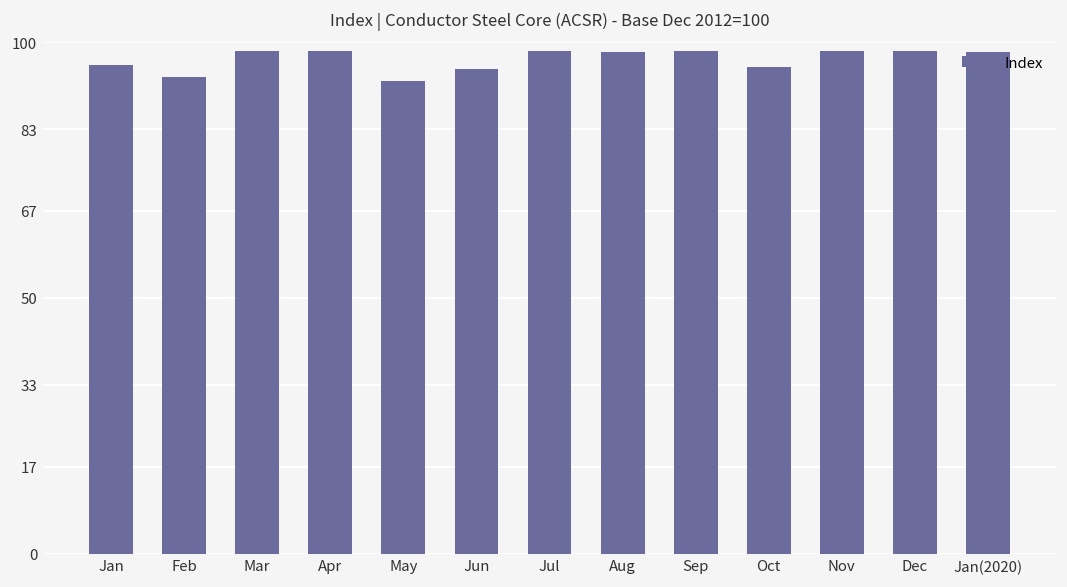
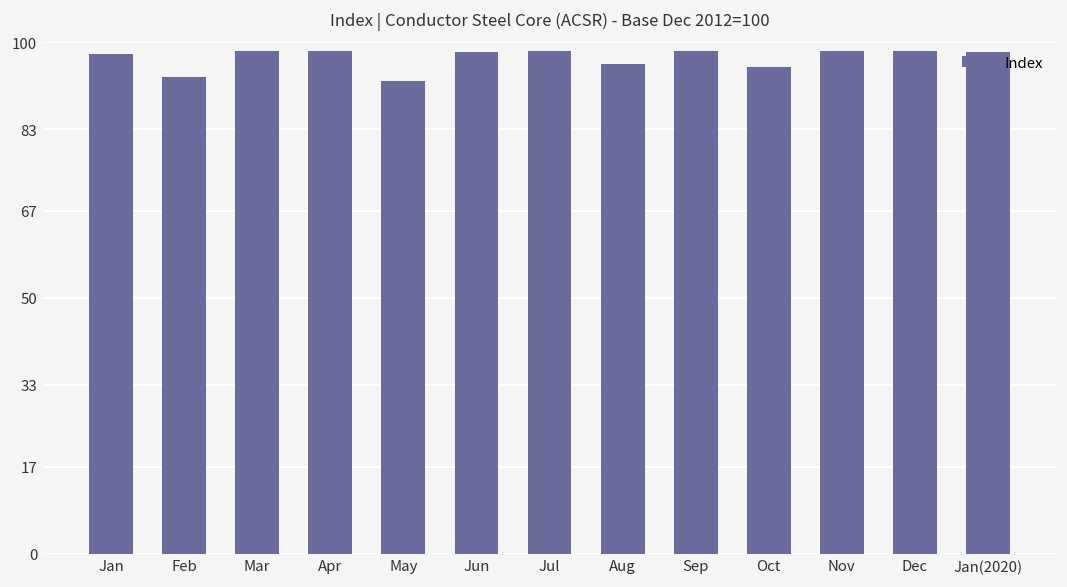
Jan: 96 -> 98
Jun: 95 -> 98
Aug: 98 -> 96
